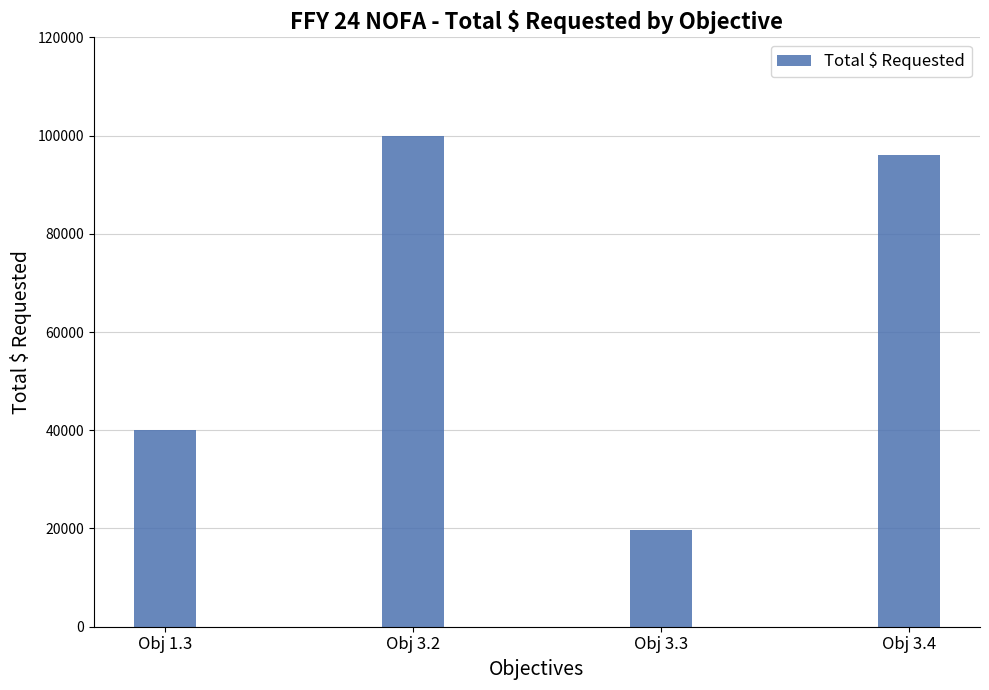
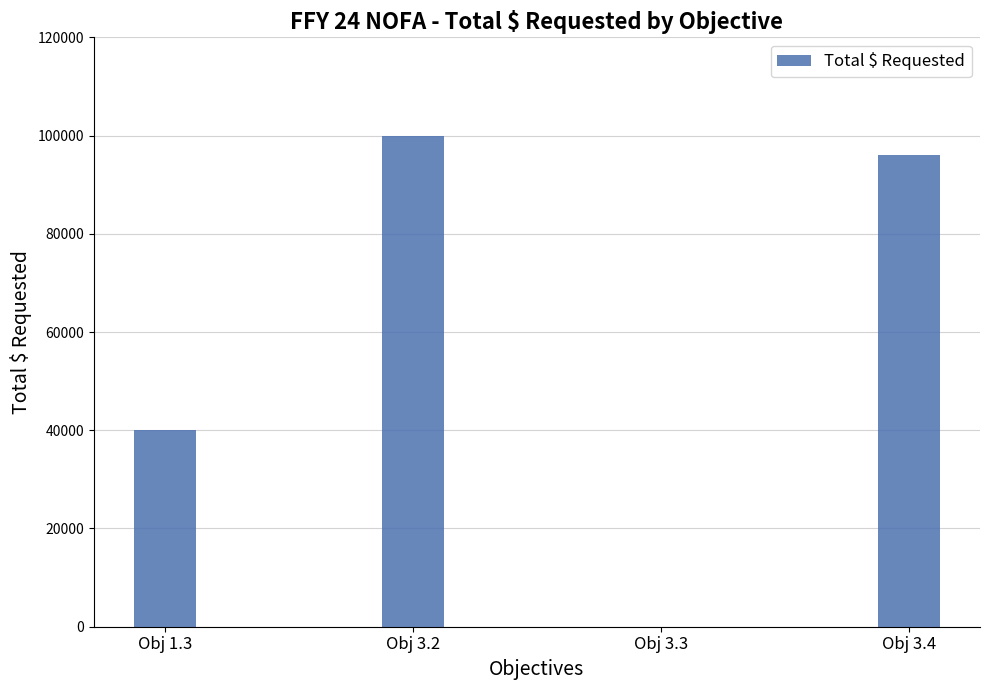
Obj 3.3: 20000 -> 0
